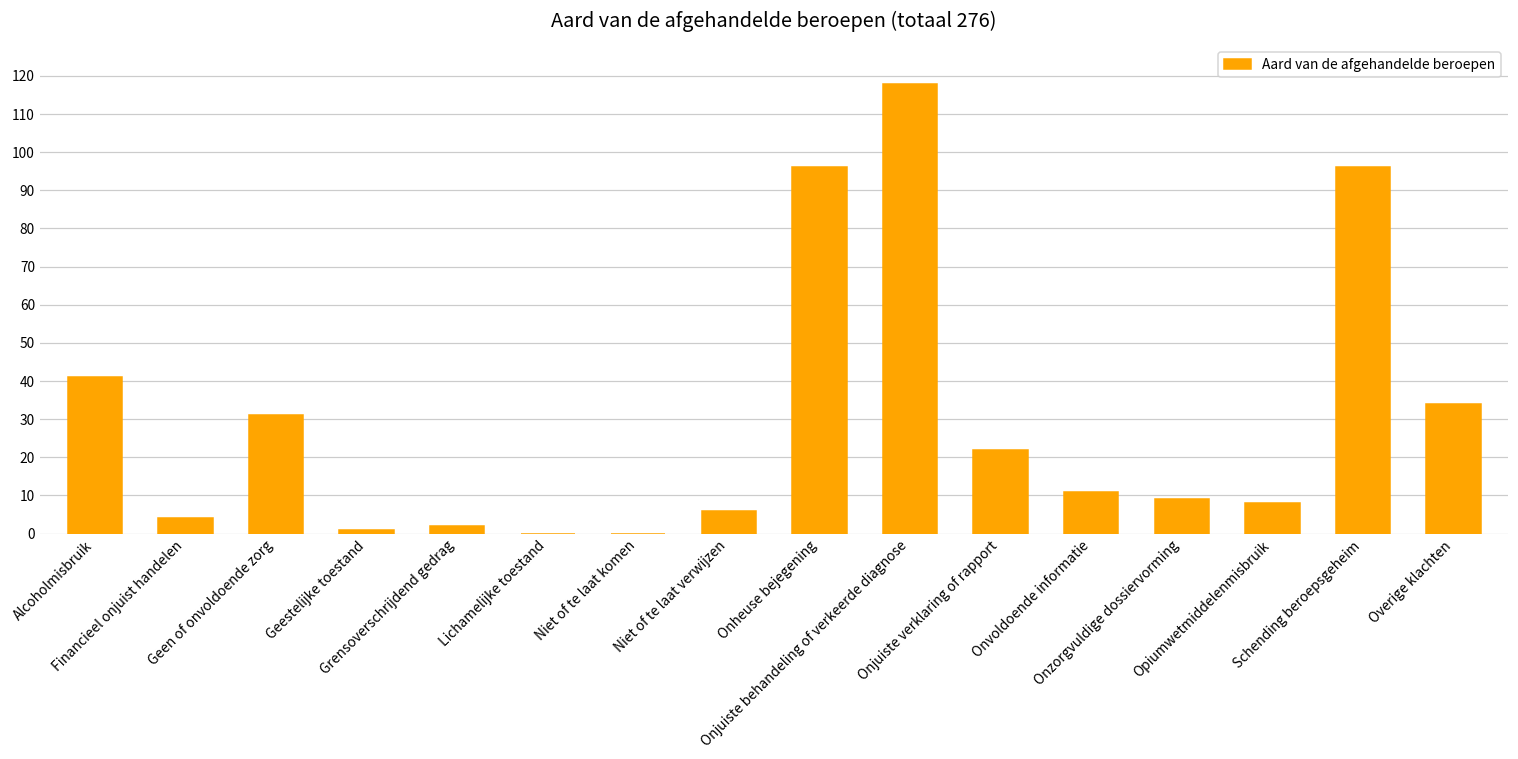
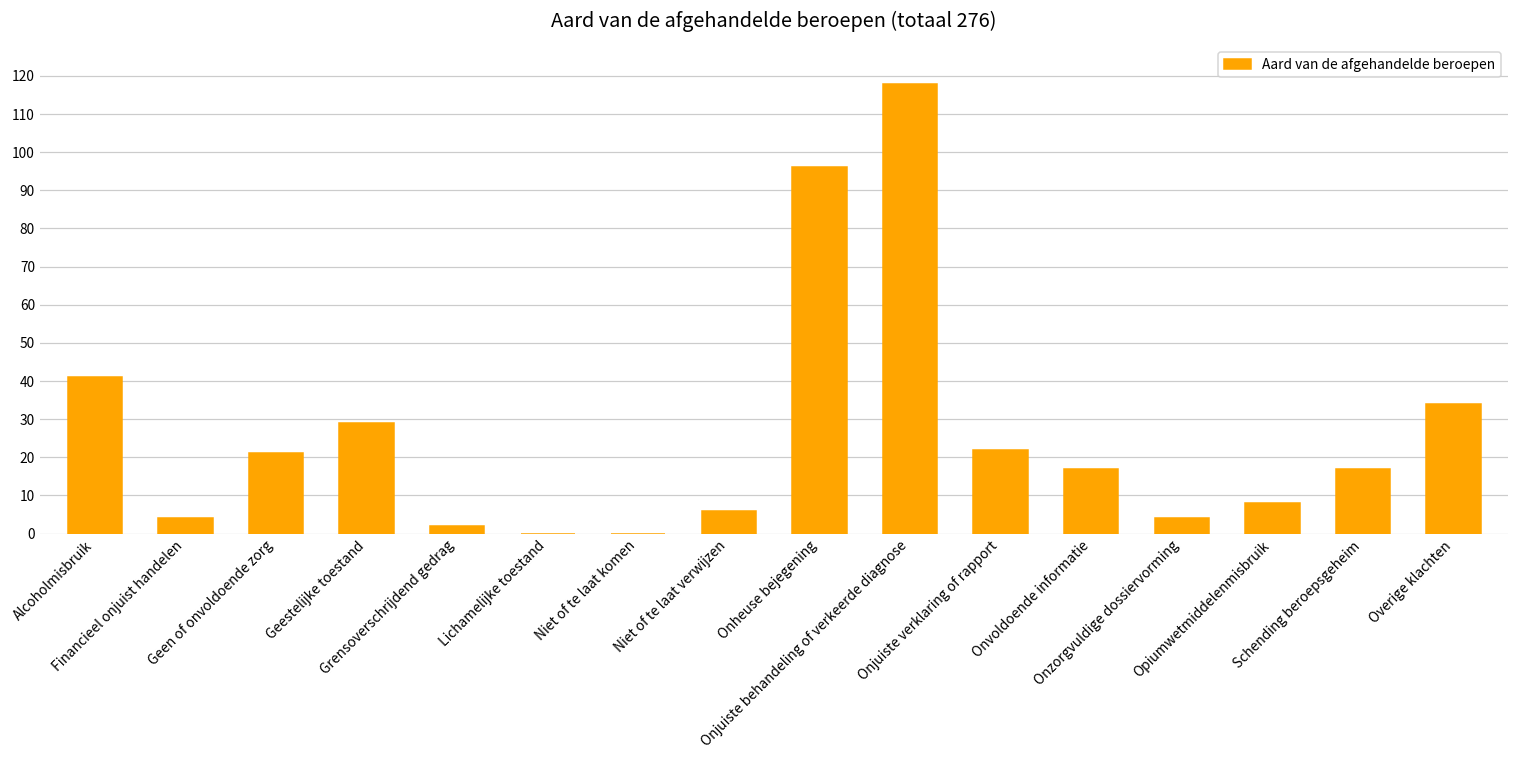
Geen of onvoldoende zorg: 31 -> 21
Geestelijke toestand: 1 -> 29
Onvoldoende informatie: 11 -> 17
Onzorgvuldige dossiervorming: 9 -> 4
Schending beroepsgeheim: 96 -> 17
